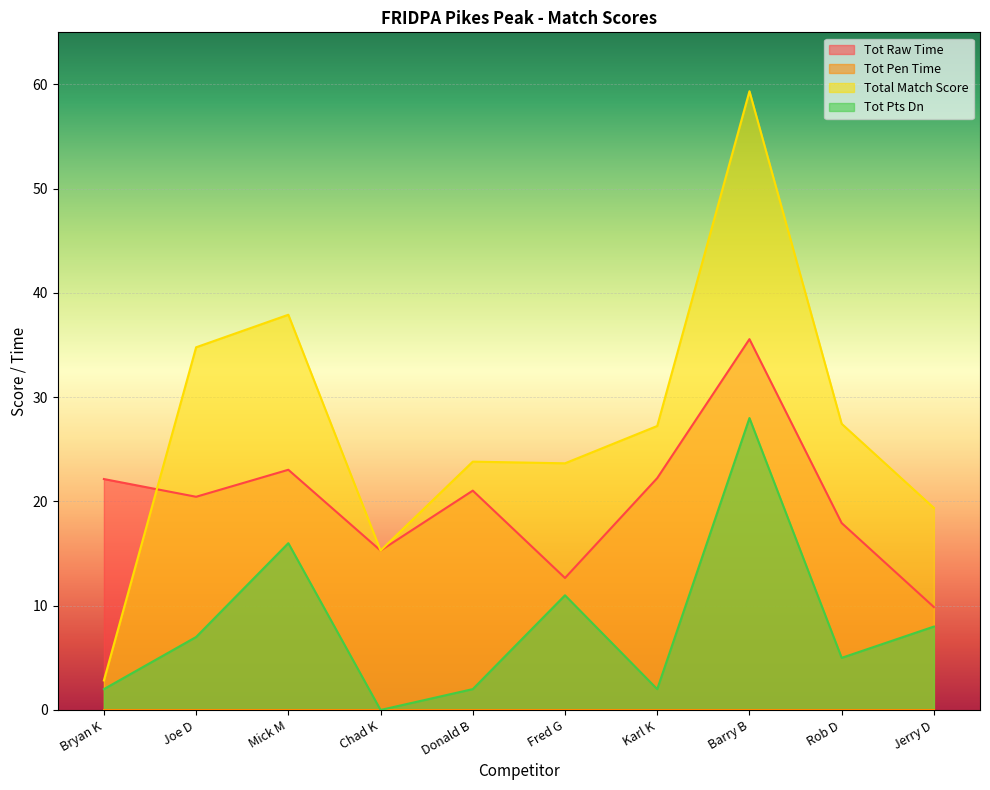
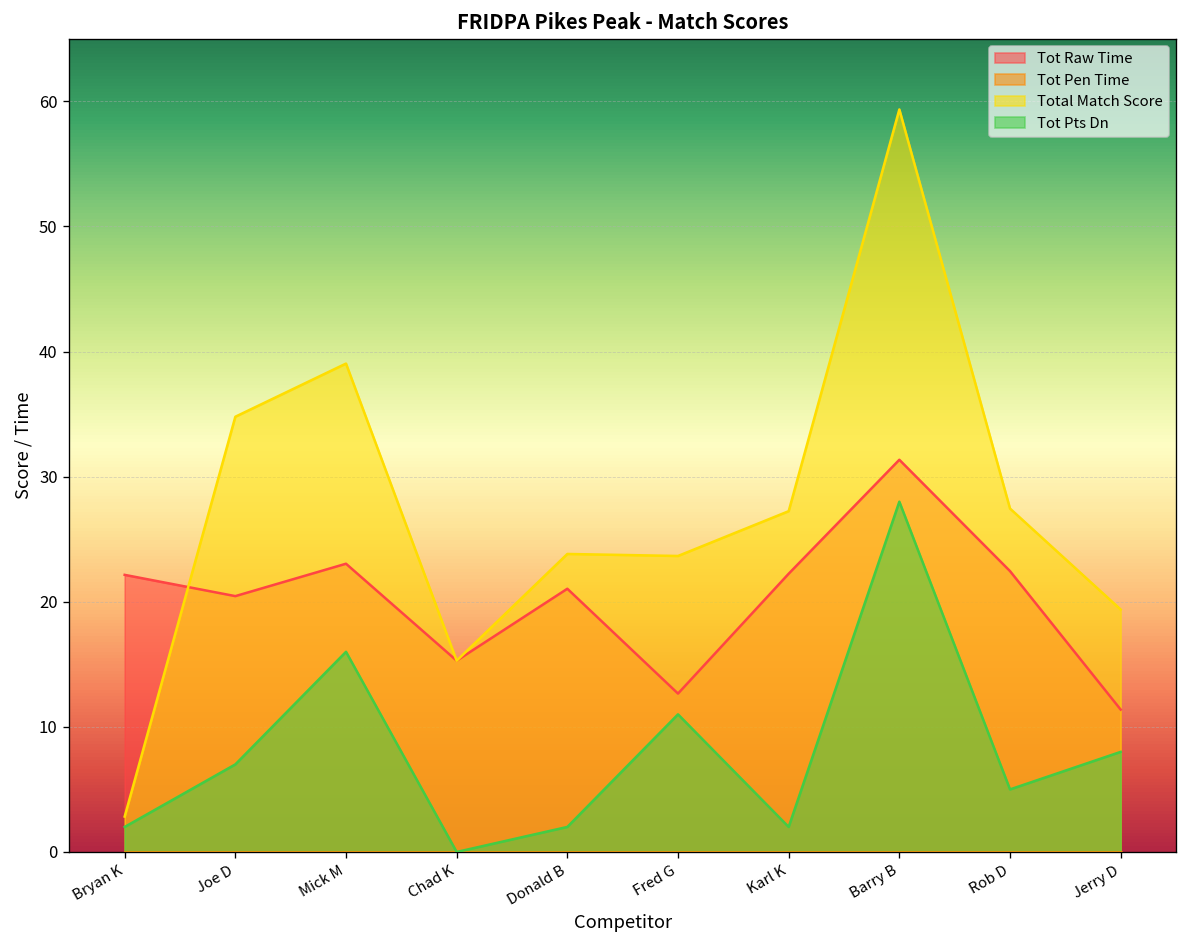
Total Match Score, Mick M: 37.9 -> 39.0
Tot Raw Time, Barry B: 35.6 -> 31.4
Tot Raw Time, Rob D: 17.9 -> 22.5
Tot Raw Time, Jerry D: 9.9 -> 11.4
